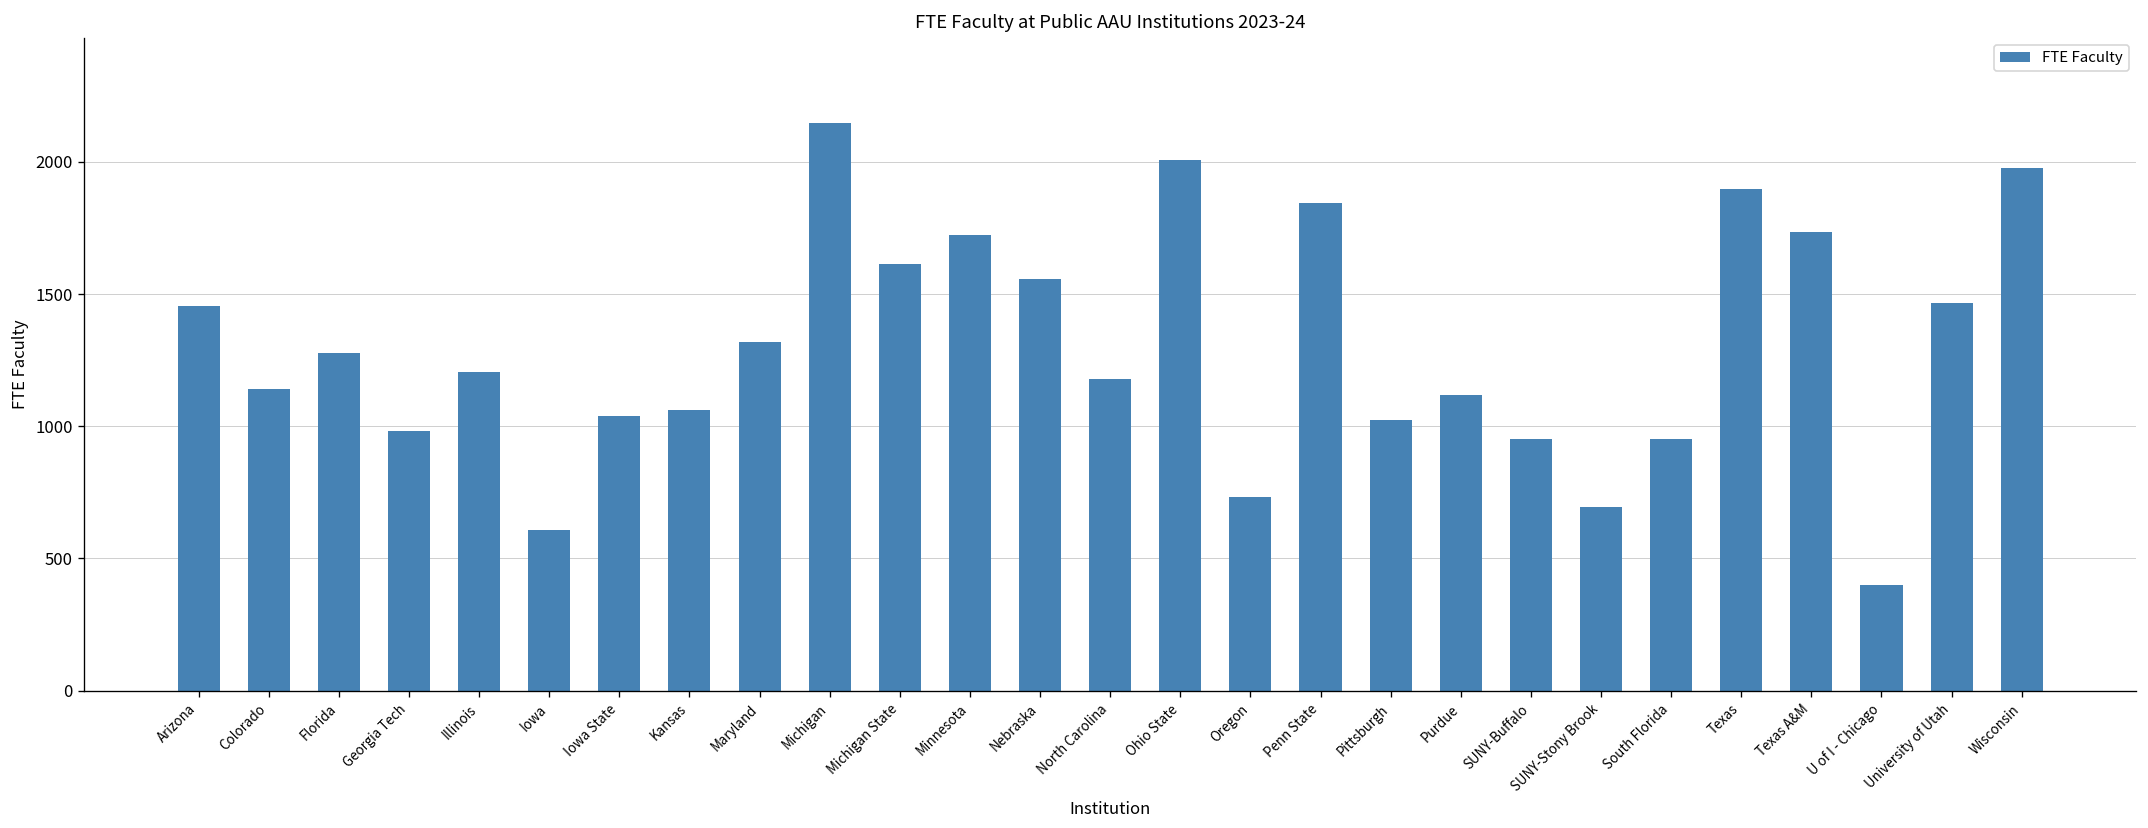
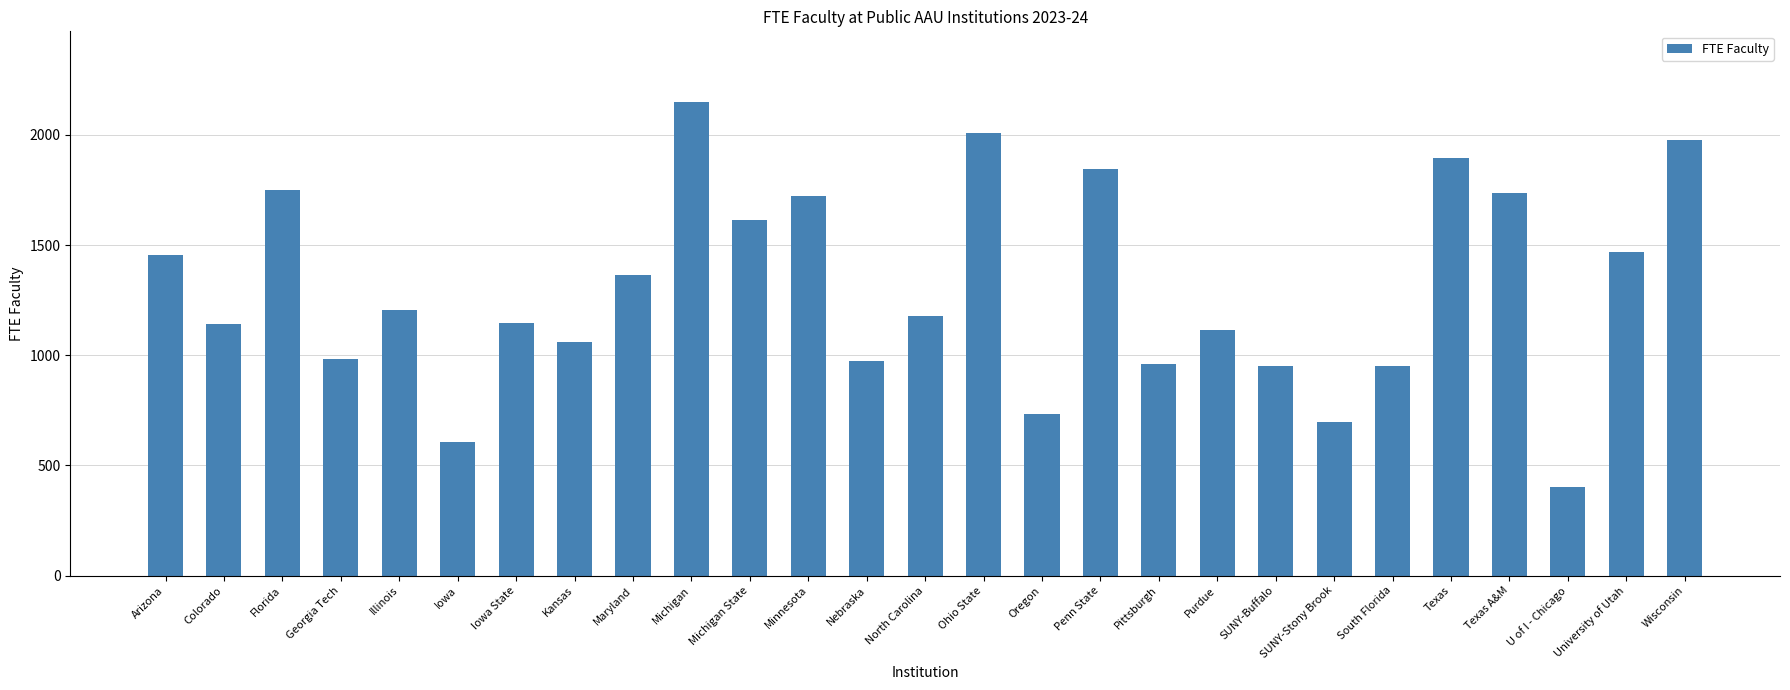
Florida: 1280 -> 1750
Iowa State: 1040 -> 1150
Maryland: 1320 -> 1360
Nebraska: 1560 -> 970
Pittsburgh: 1020 -> 960
